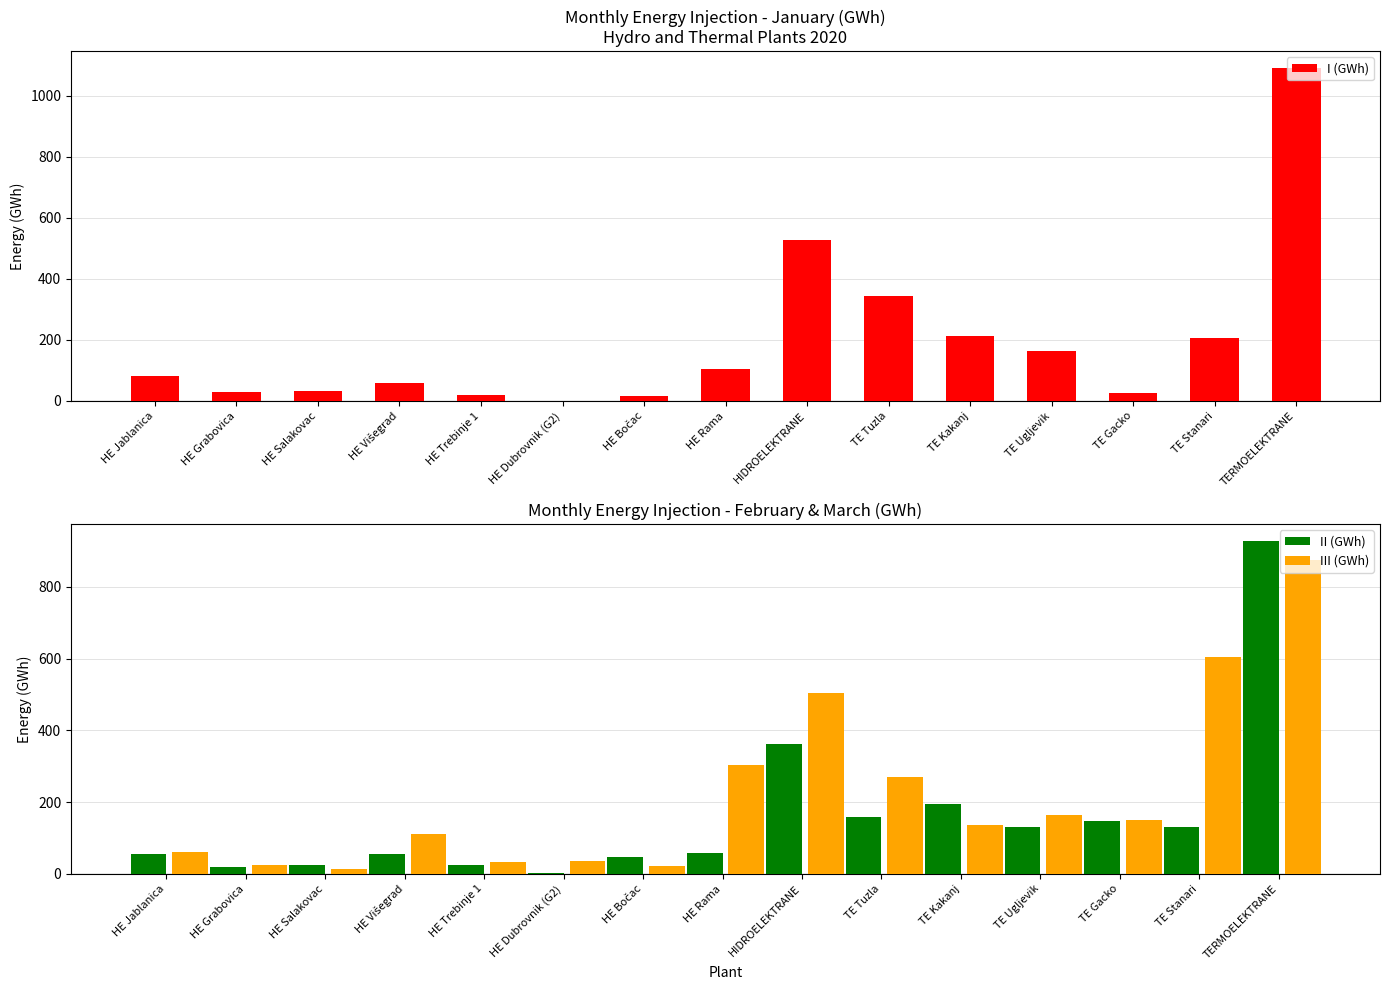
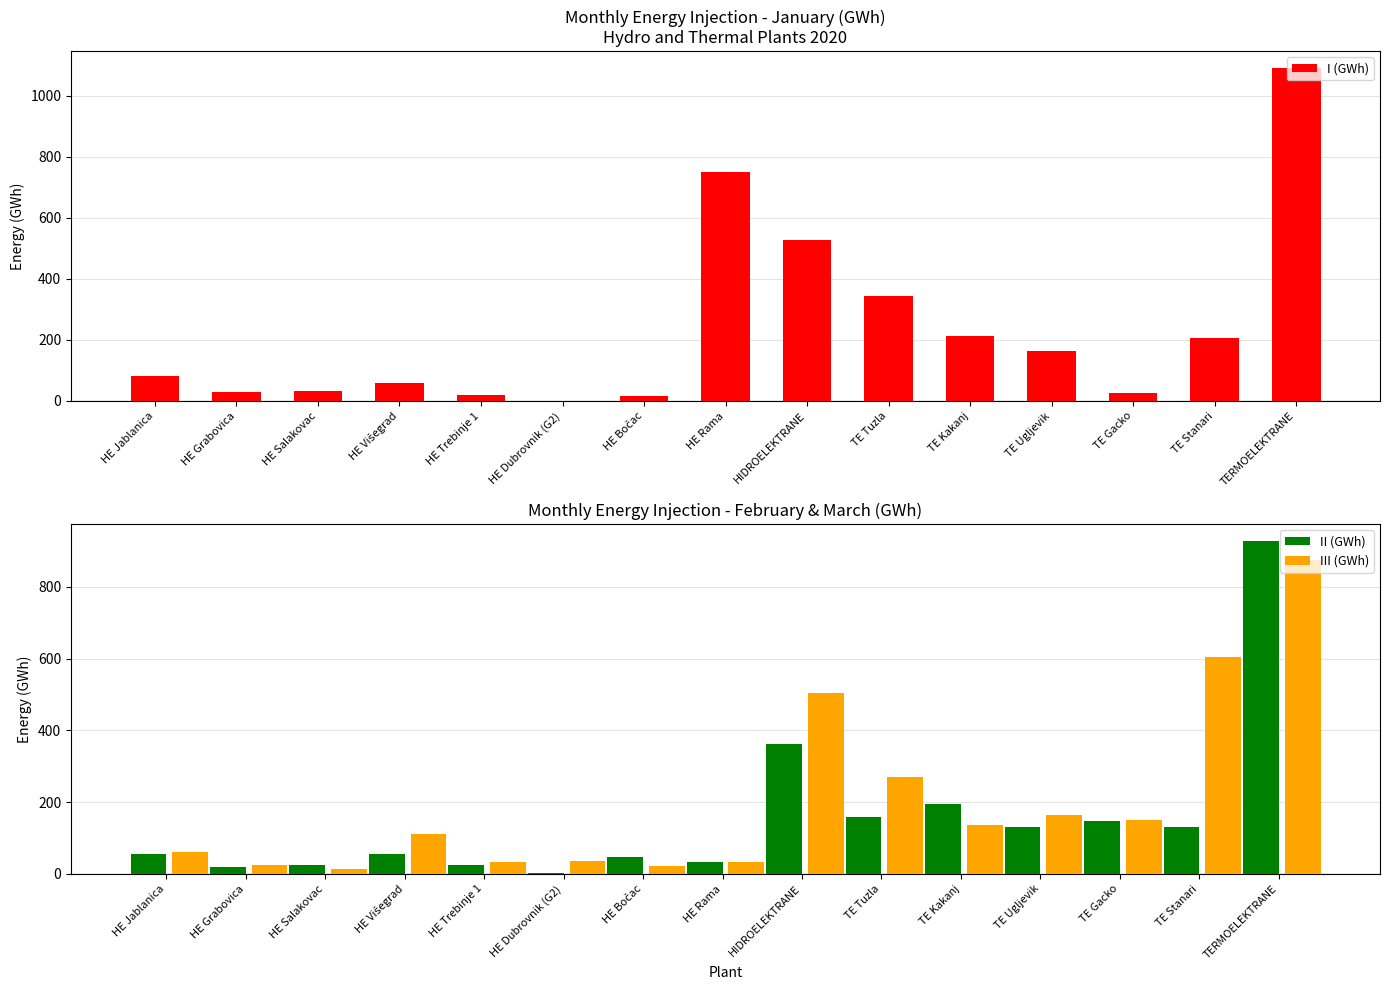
Monthly Energy Injection - January (GWh) Hydro and Thermal Plants 2020, HE Rama: 100 -> 750
Monthly Energy Injection - February & March (GWh), II (GWh), HE Rama: 60 -> 30
Monthly Energy Injection - February & March (GWh), III (GWh), HE Rama: 300 -> 30
